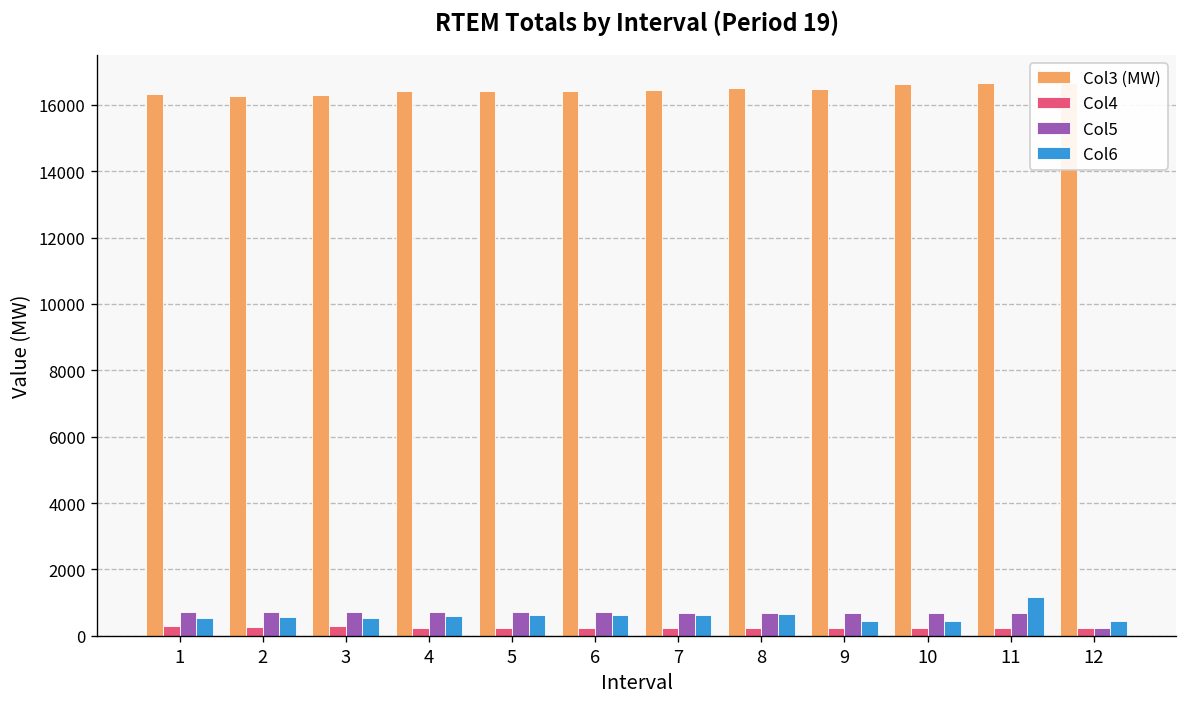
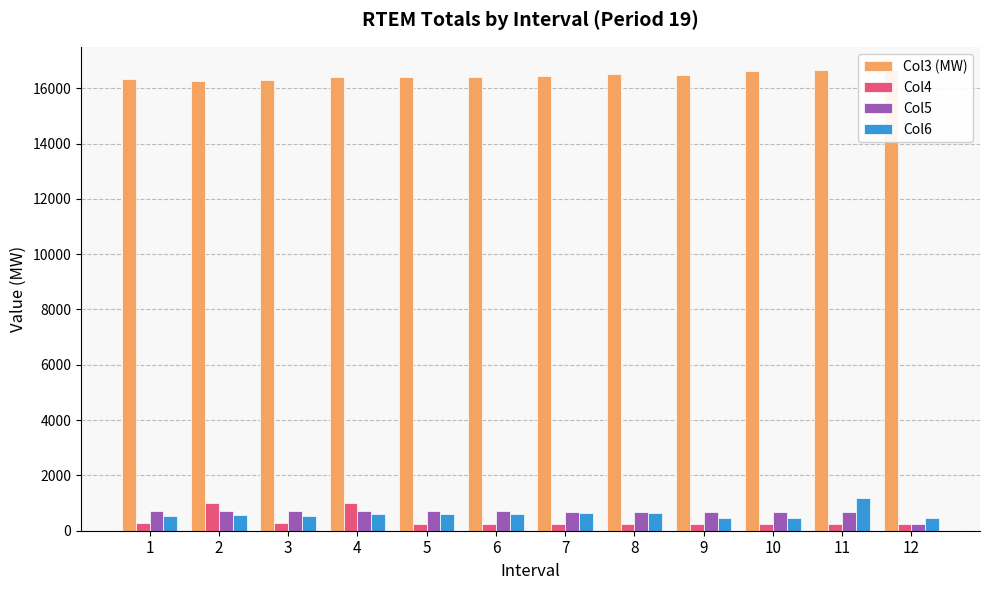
Col4, 2: 300 -> 1000
Col4, 4: 200 -> 1000
